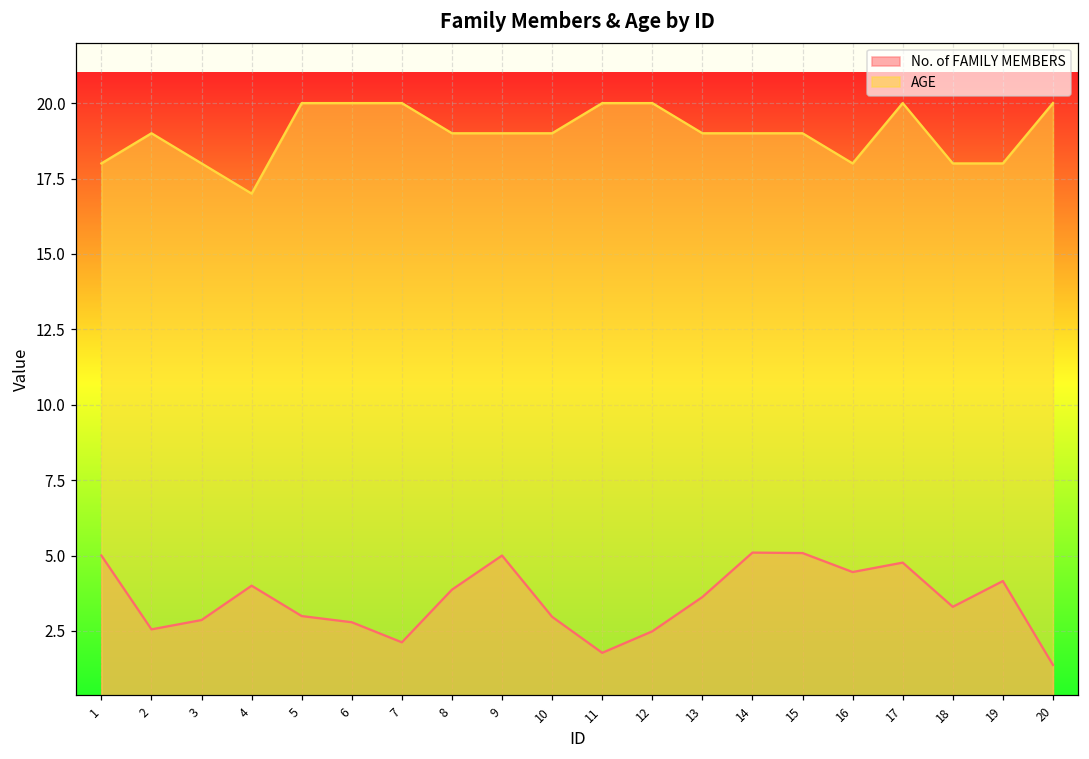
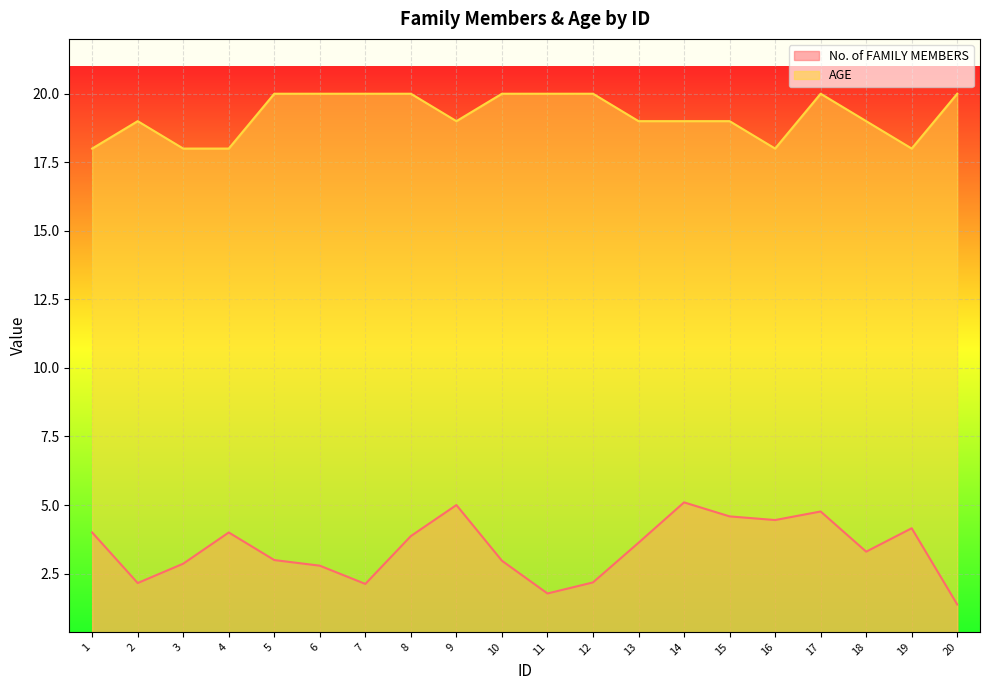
No. of FAMILY MEMBERS, 1: 5 -> 4
No. of FAMILY MEMBERS, 2: 2.6 -> 2.2
AGE, 4: 17 -> 18
AGE, 8: 19 -> 20
AGE, 10: 19 -> 20
No. of FAMILY MEMBERS, 12: 2.5 -> 2.2
No. of FAMILY MEMBERS, 15: 5.1 -> 4.6
AGE, 18: 18 -> 19
